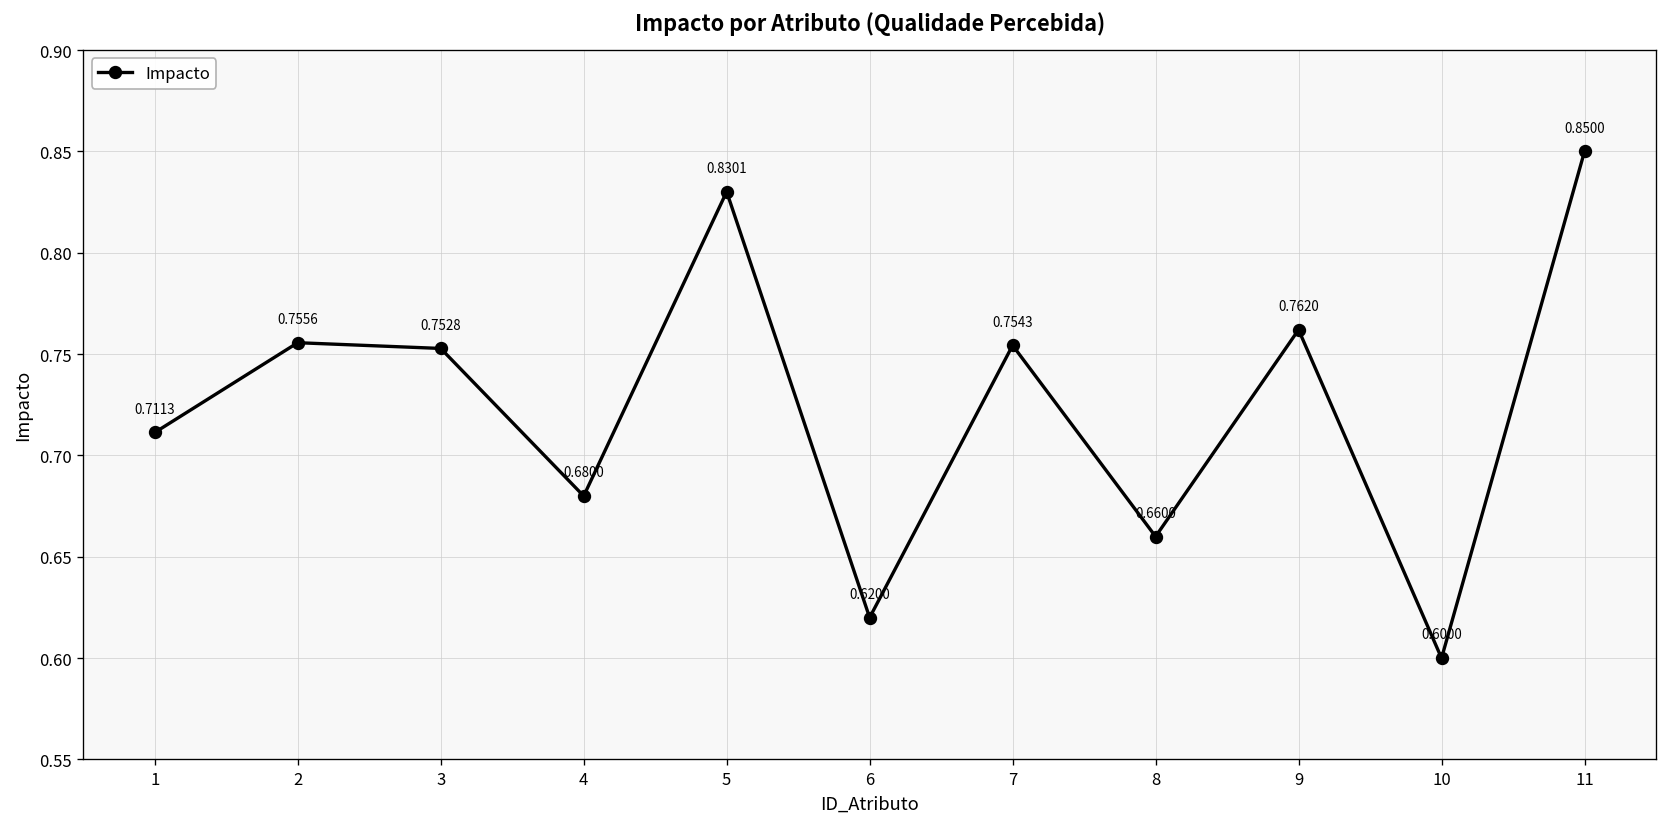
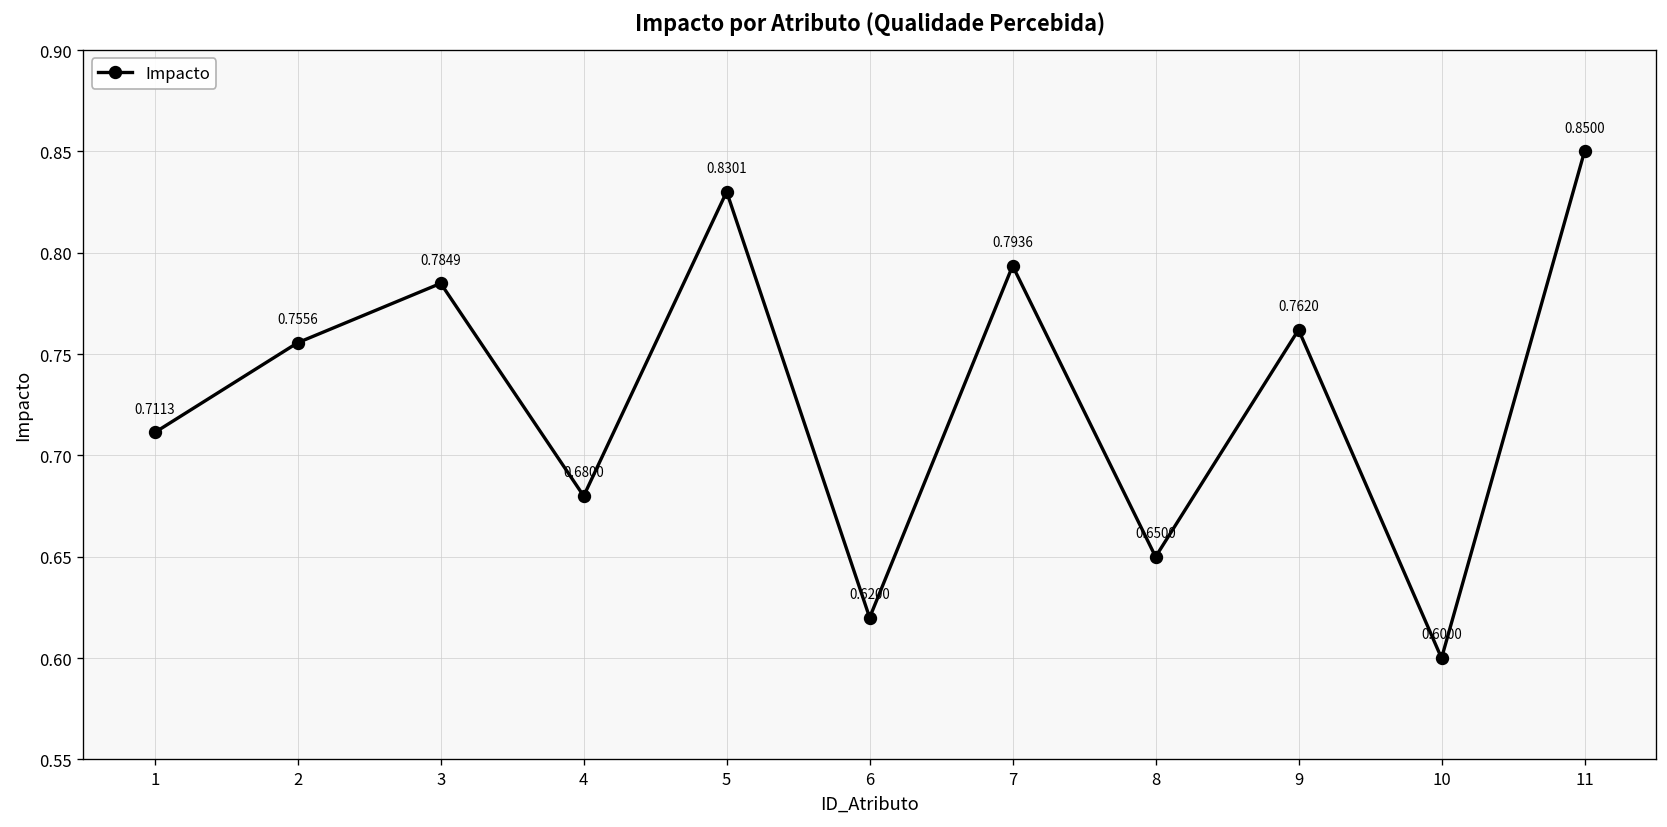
3: 0.7528 -> 0.7849
7: 0.7543 -> 0.7936
8: 0.6600 -> 0.6500
